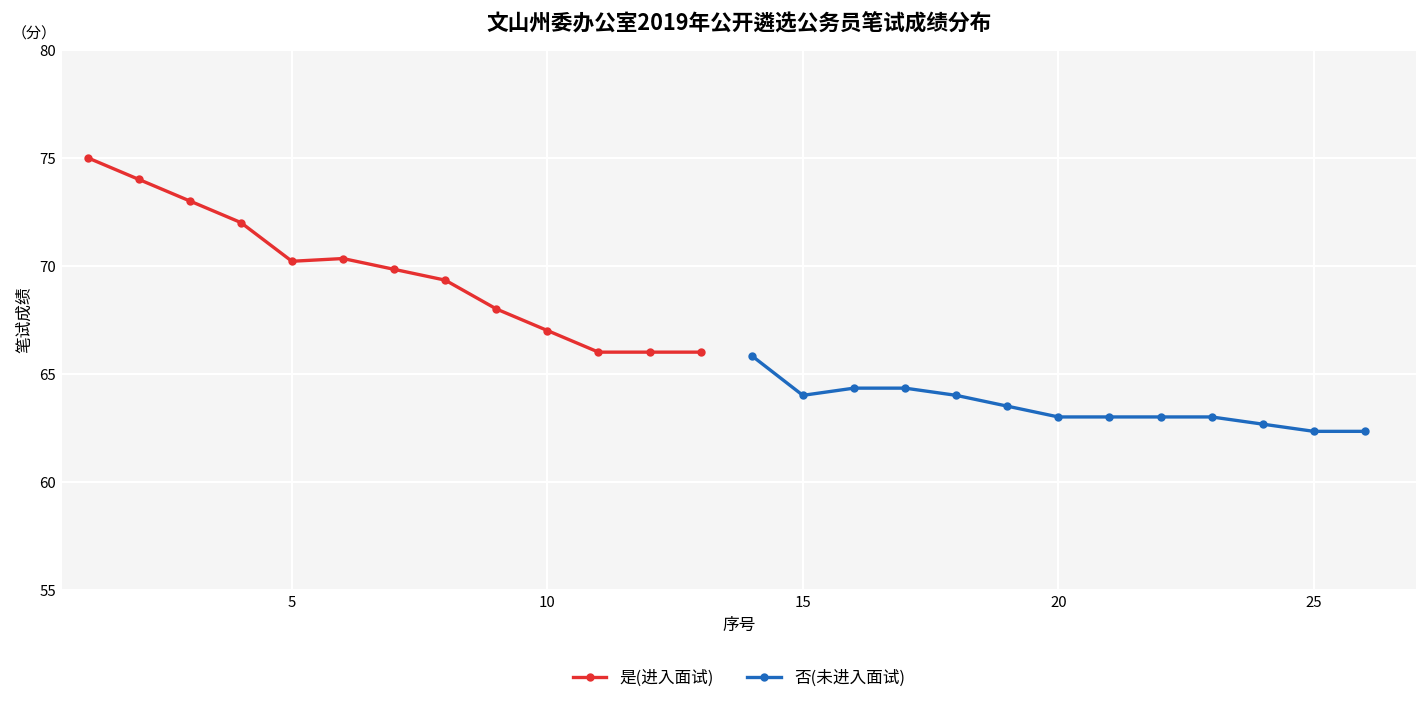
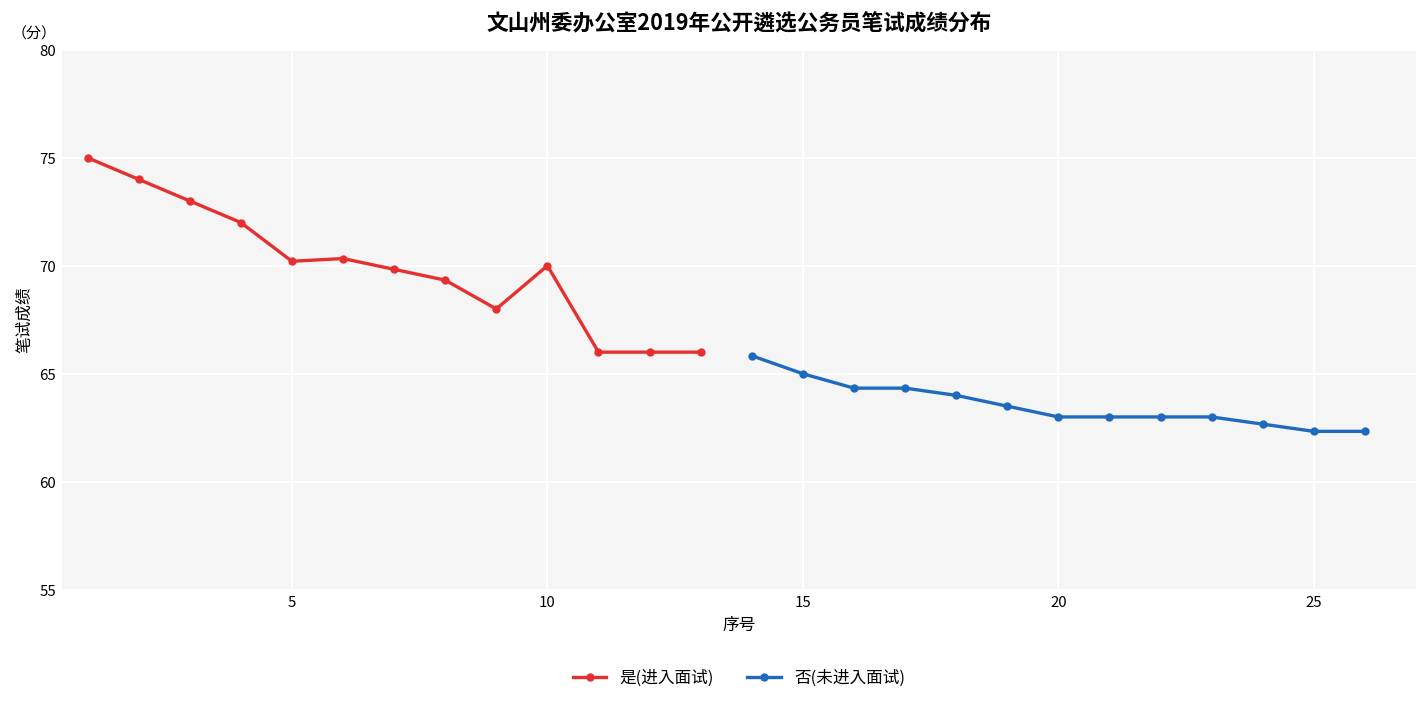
是(进入面试), 10: 67 -> 70
否(未进入面试), 15: 64 -> 65
